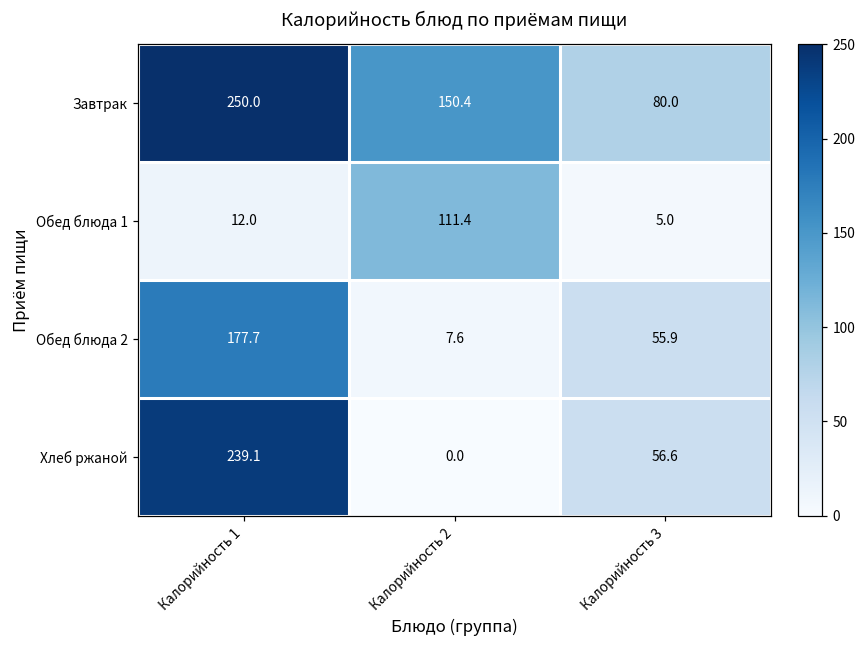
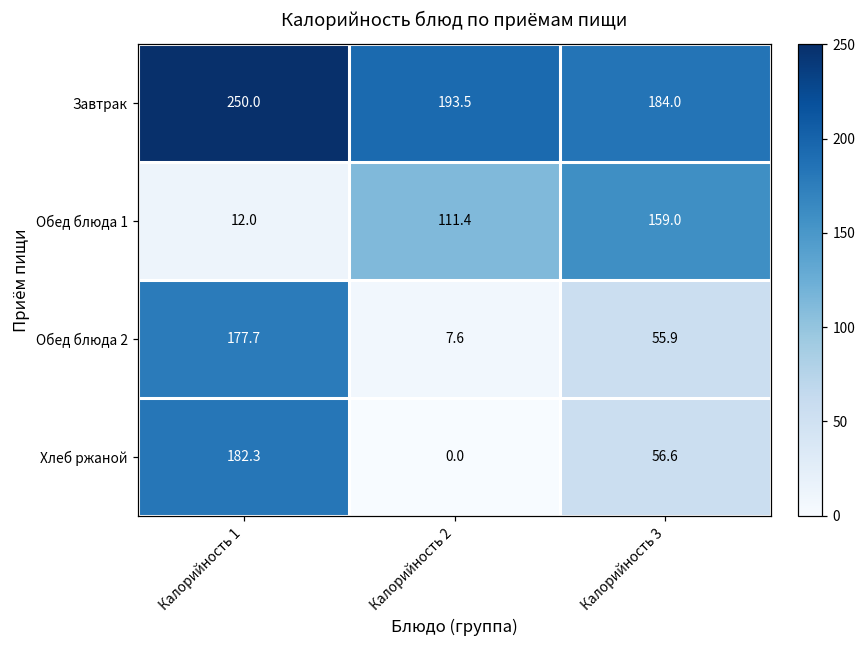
Завтрак, Калорийность 2: 150.4 -> 193.5
Завтрак, Калорийность 3: 80.0 -> 184.0
Обед блюда 1, Калорийность 3: 5.0 -> 159.0
Хлеб ржаной, Калорийность 1: 239.1 -> 182.3
